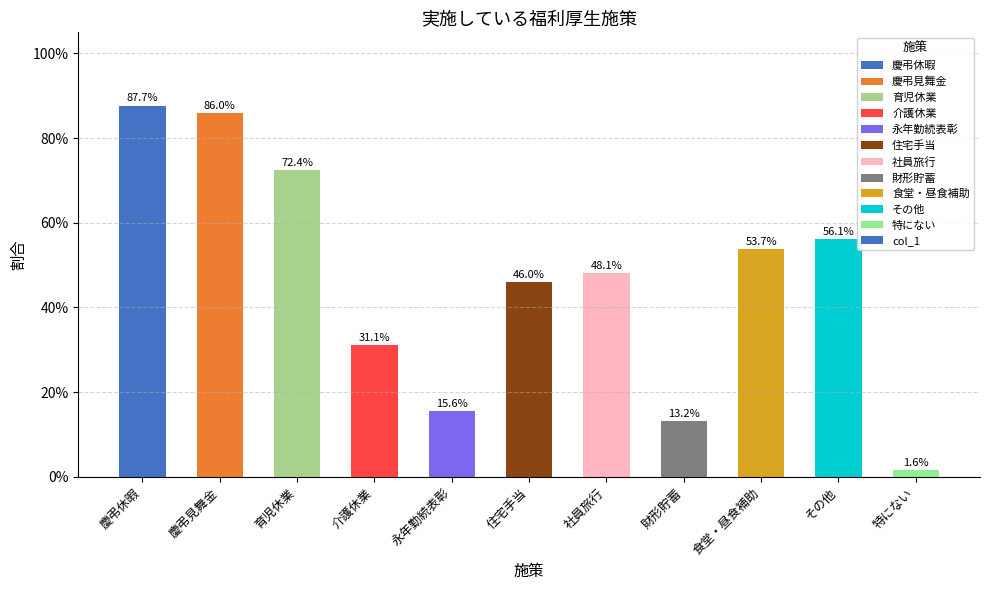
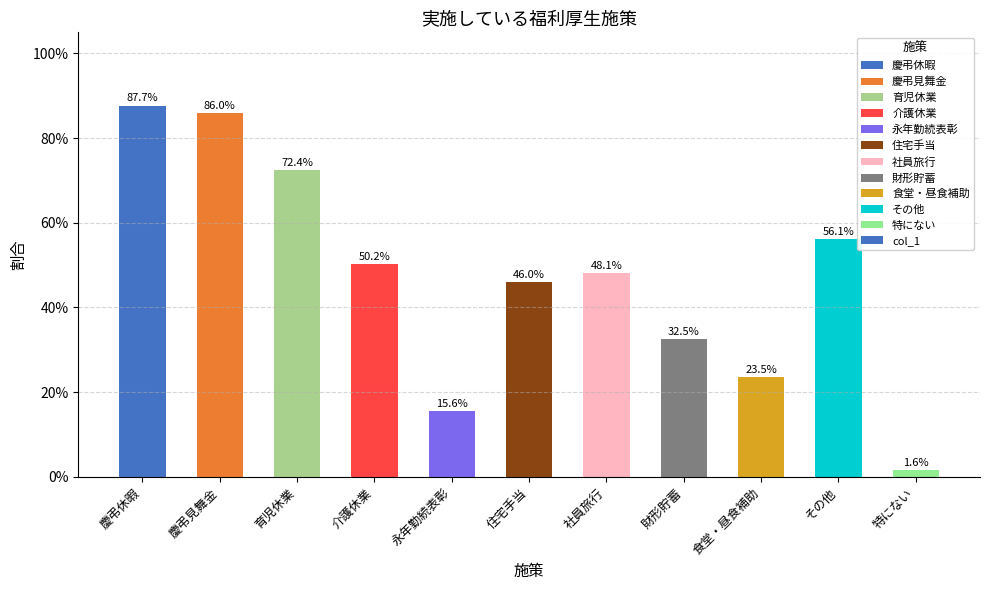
介護休業: 31.1% -> 50.2%
財形貯蓄: 13.2% -> 32.5%
食堂・昼食補助: 53.7% -> 23.5%
